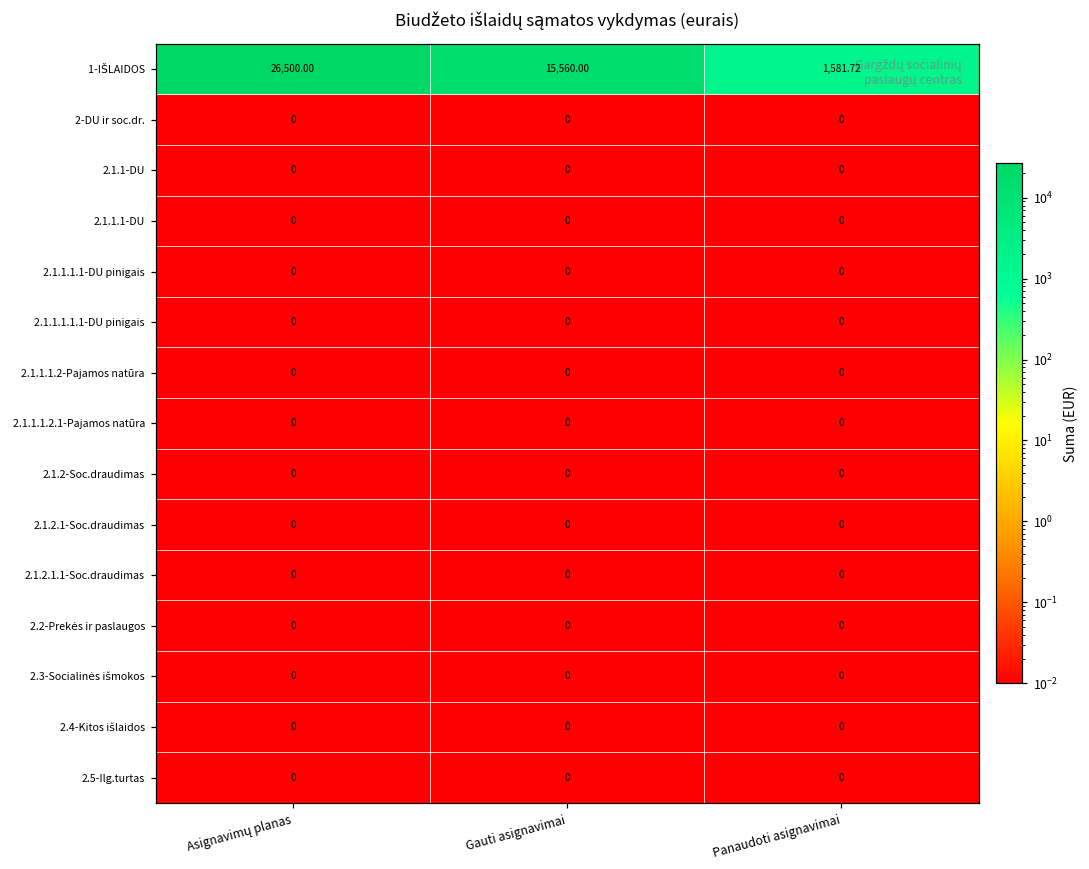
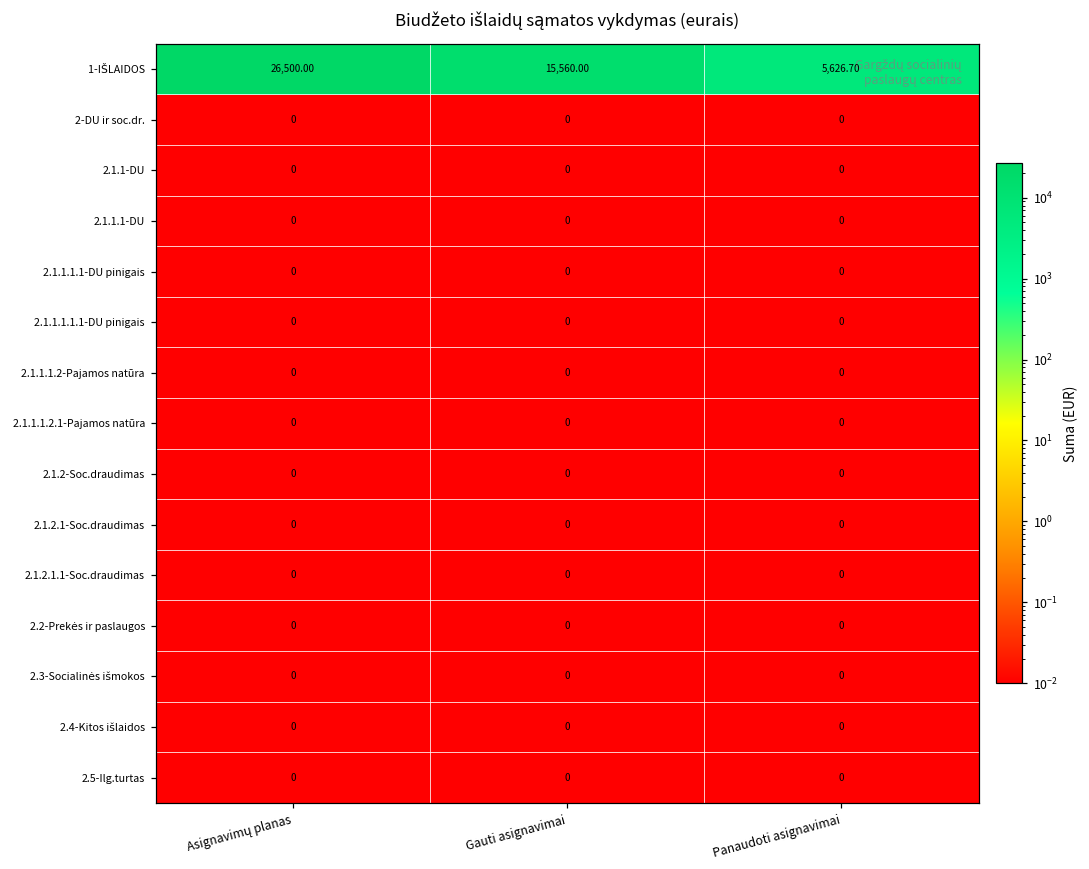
1-IŠLAIDOS, Panaudoti asignavimai: 1,581.72 -> 5,626.70
